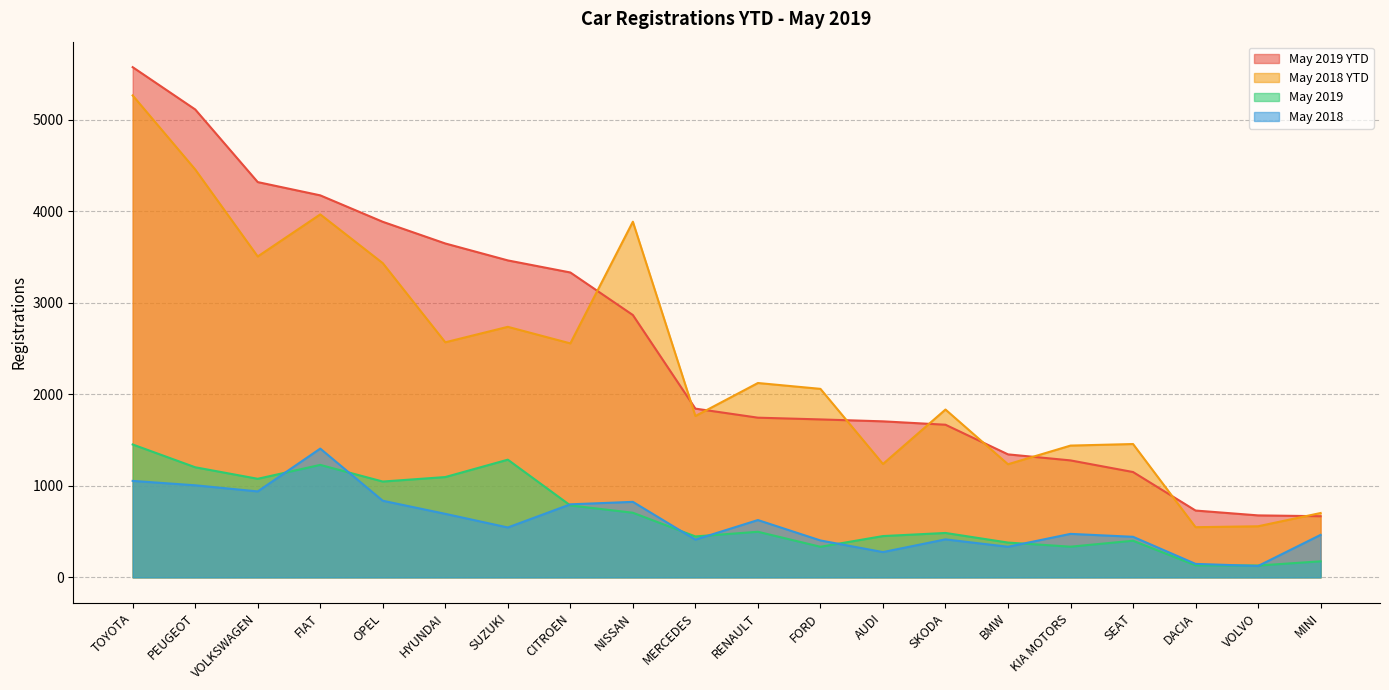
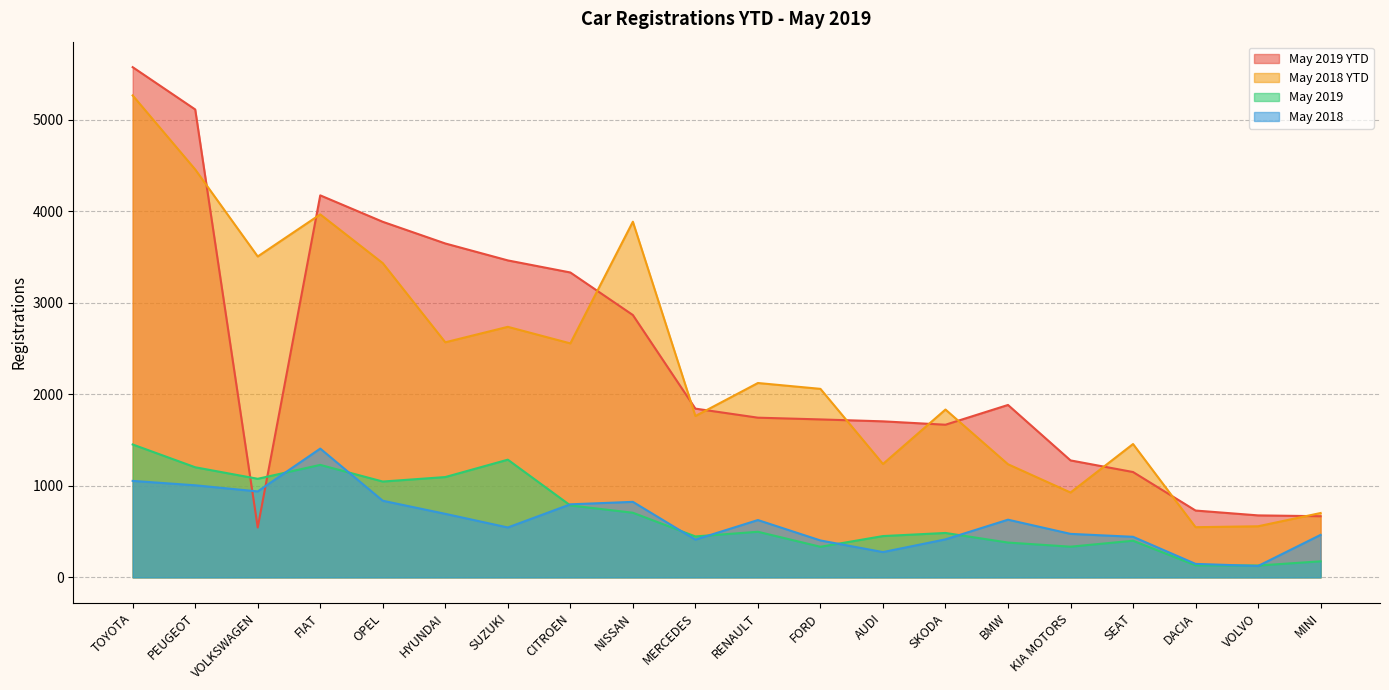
May 2019 YTD, VOLKSWAGEN: 4300 -> 500
May 2019 YTD, BMW: 1300 -> 1900
May 2018, BMW: 300 -> 600
May 2018 YTD, KIA MOTORS: 1400 -> 900
